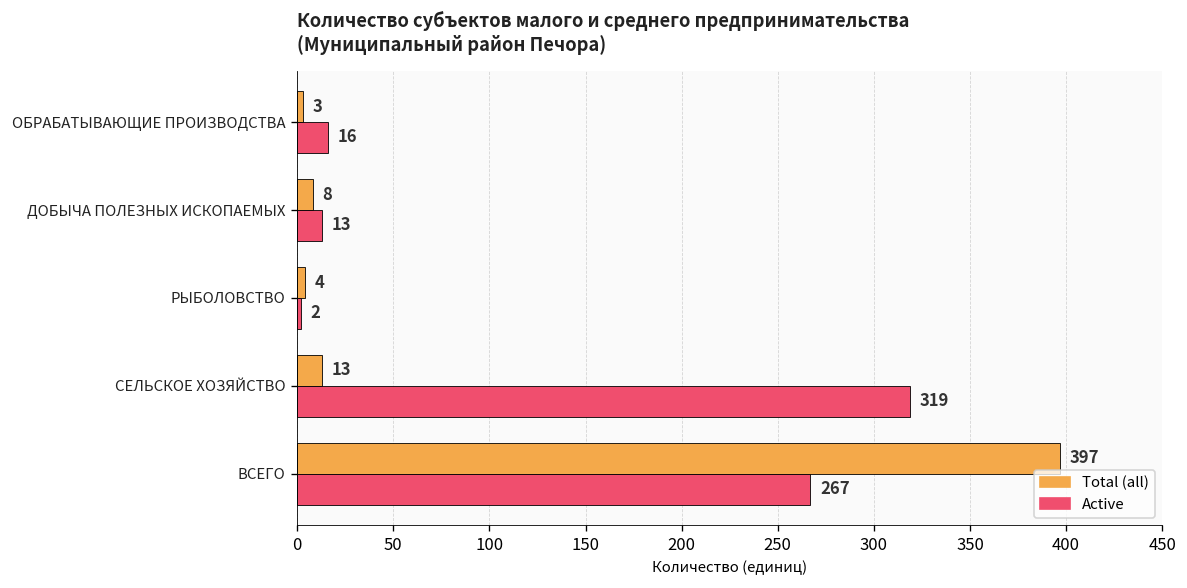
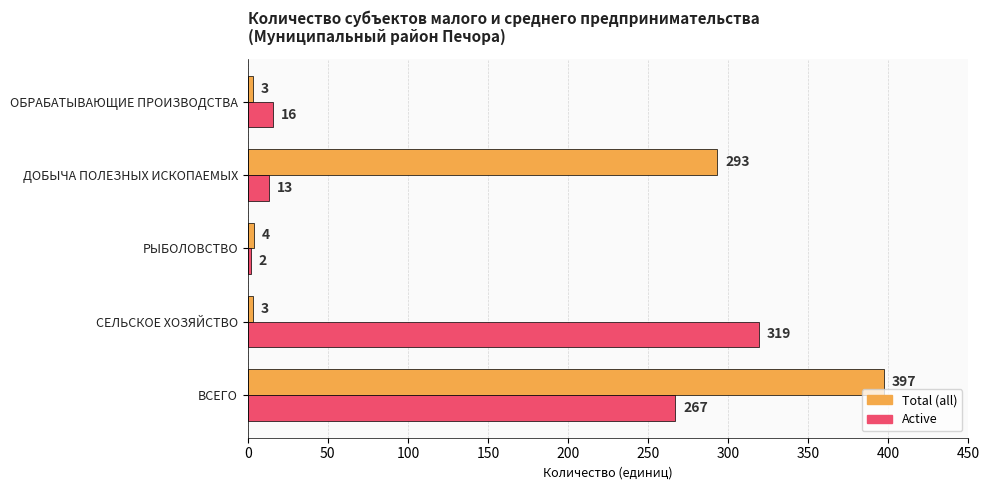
Total (all), ДОБЫЧА ПОЛЕЗНЫХ ИСКОПАЕМЫХ: 8 -> 293
Total (all), СЕЛЬСКОЕ ХОЗЯЙСТВО: 13 -> 3
